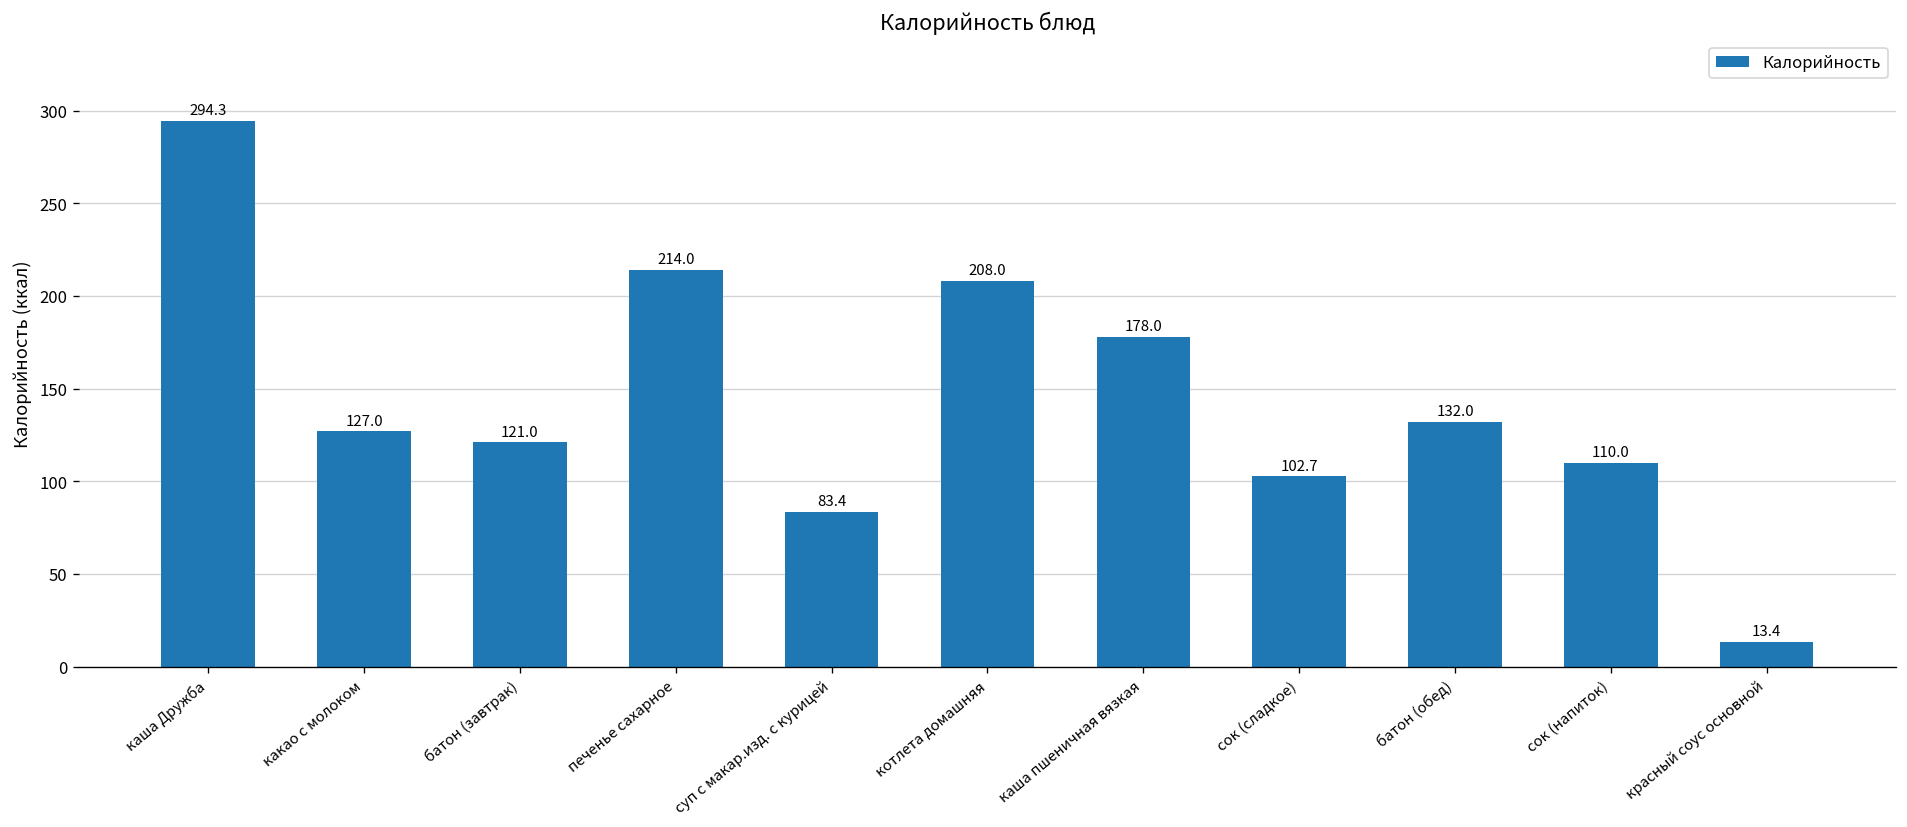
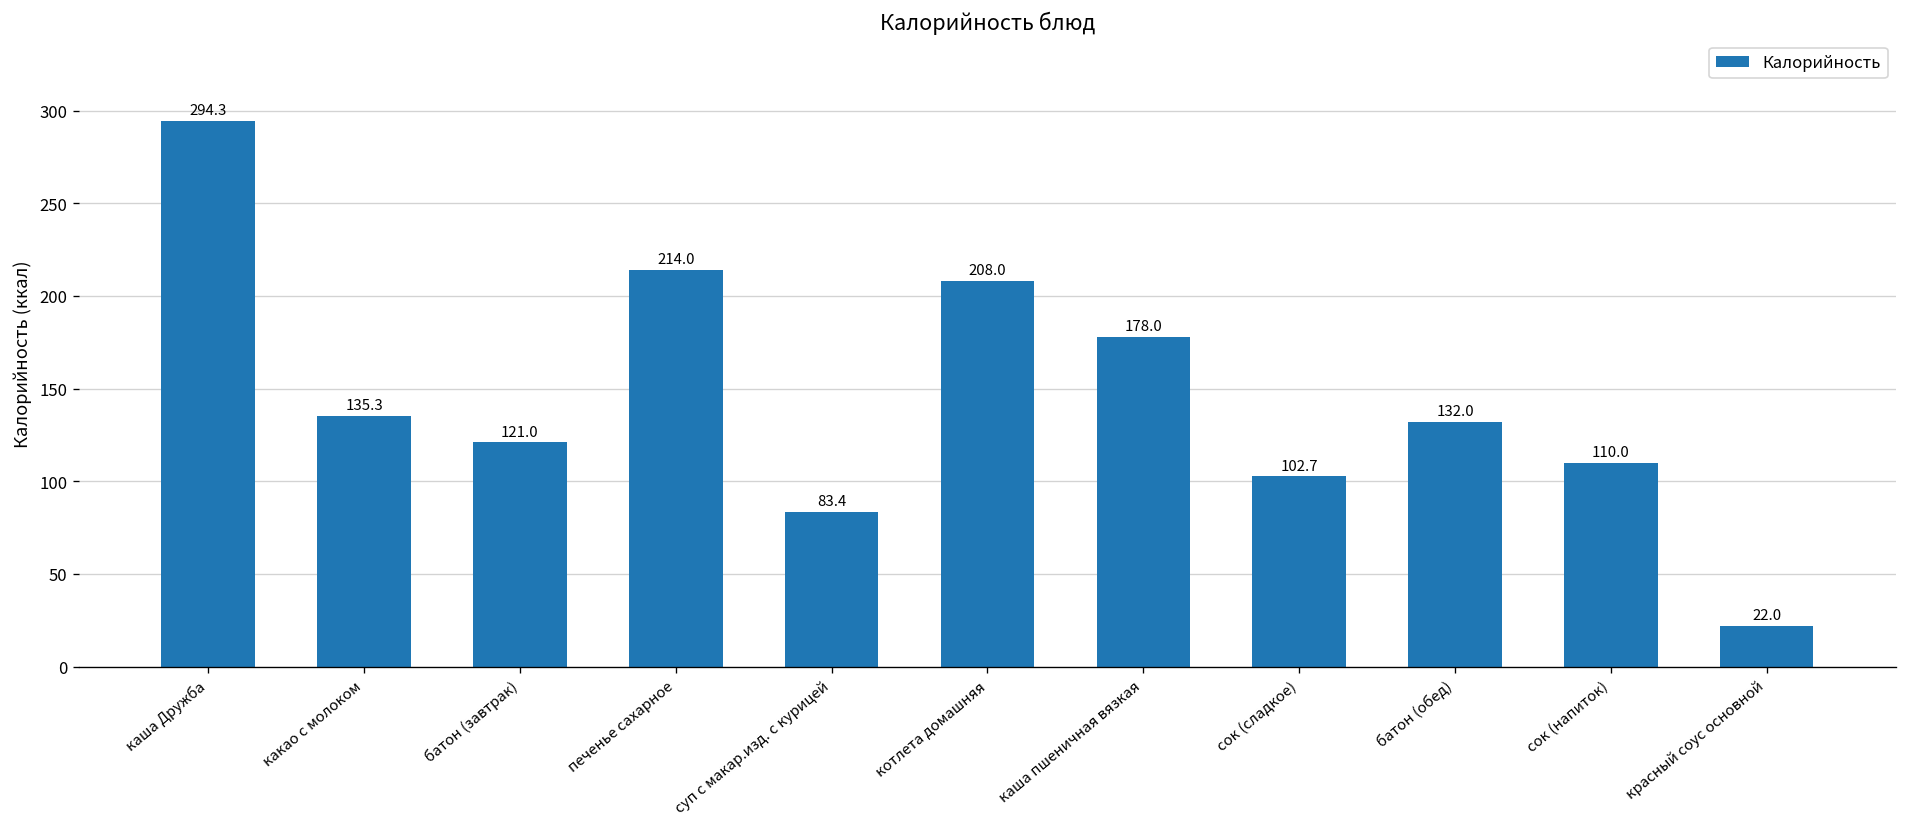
какао с молоком: 127.0 -> 135.3
красный соус основной: 13.4 -> 22.0
